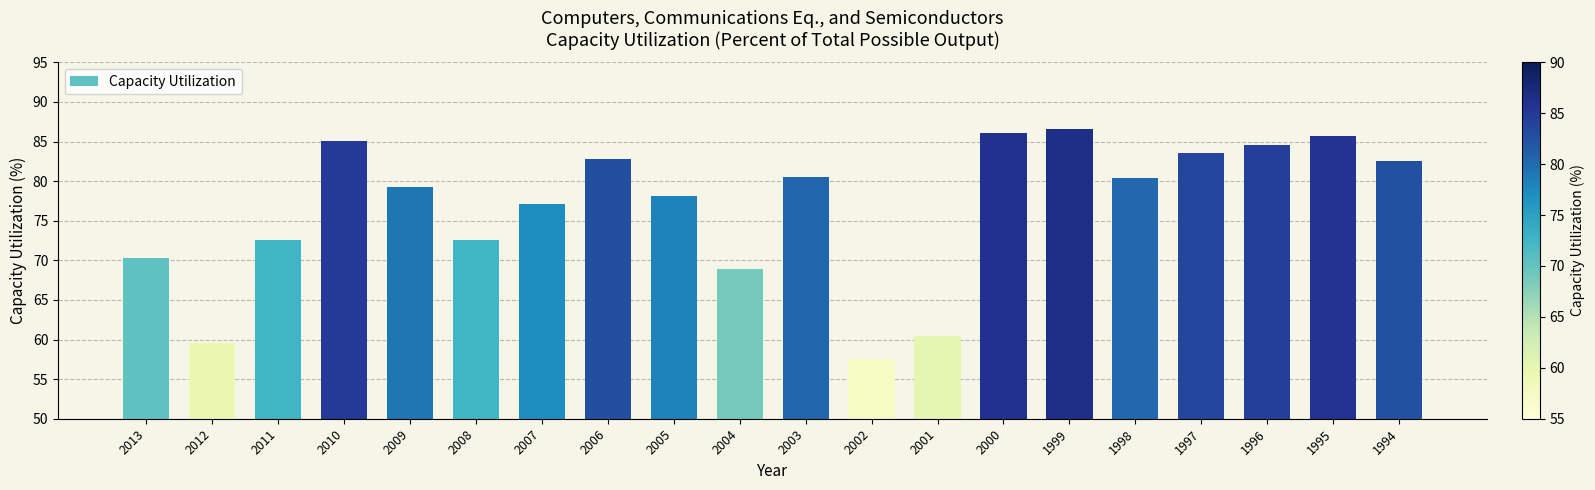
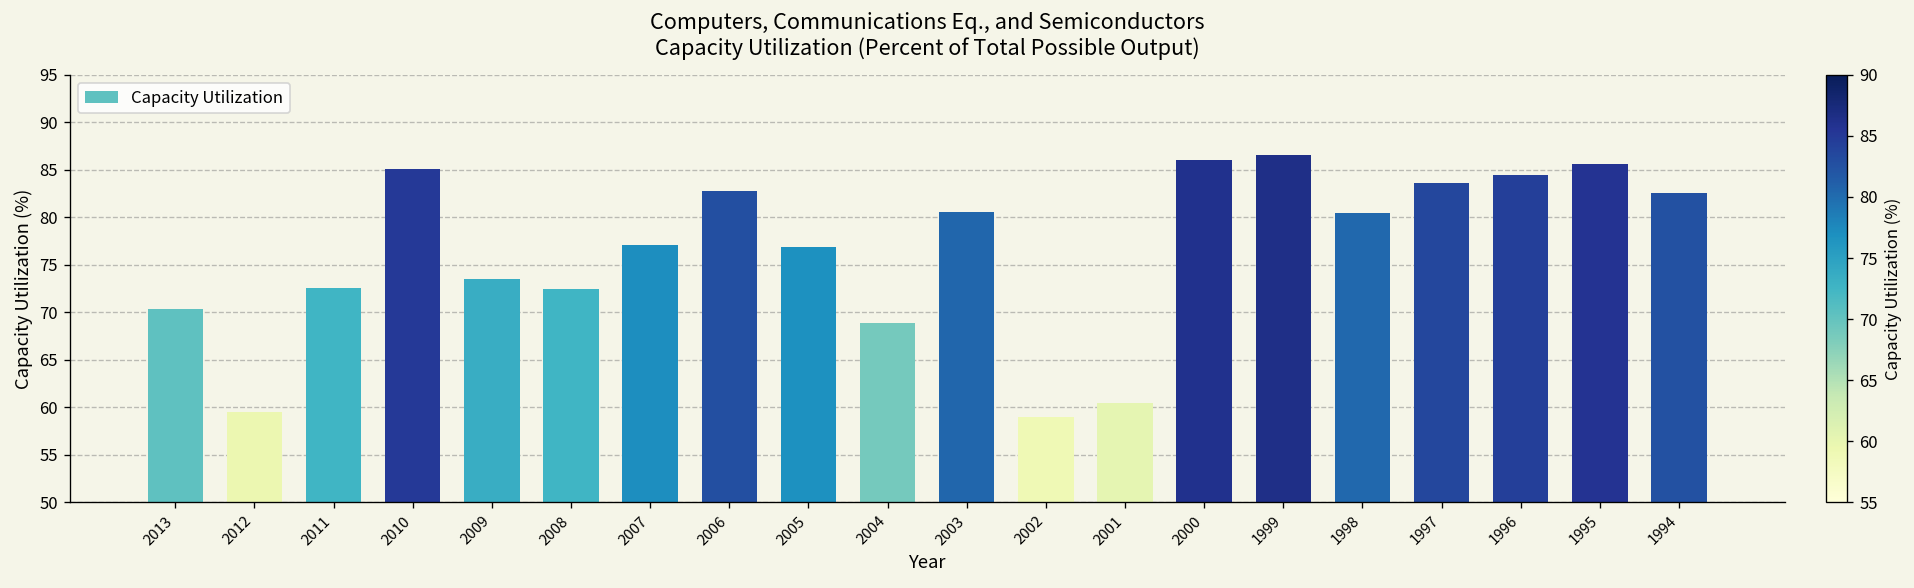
2009: 79 -> 73
2005: 78 -> 77
2002: 58 -> 59
